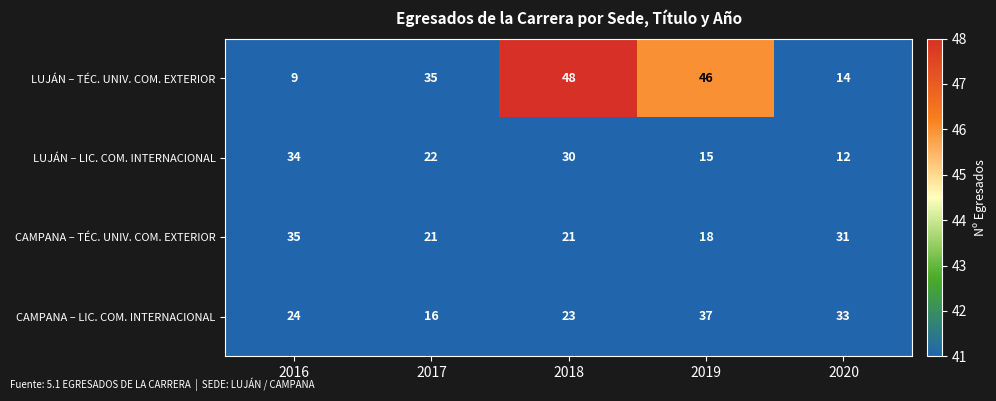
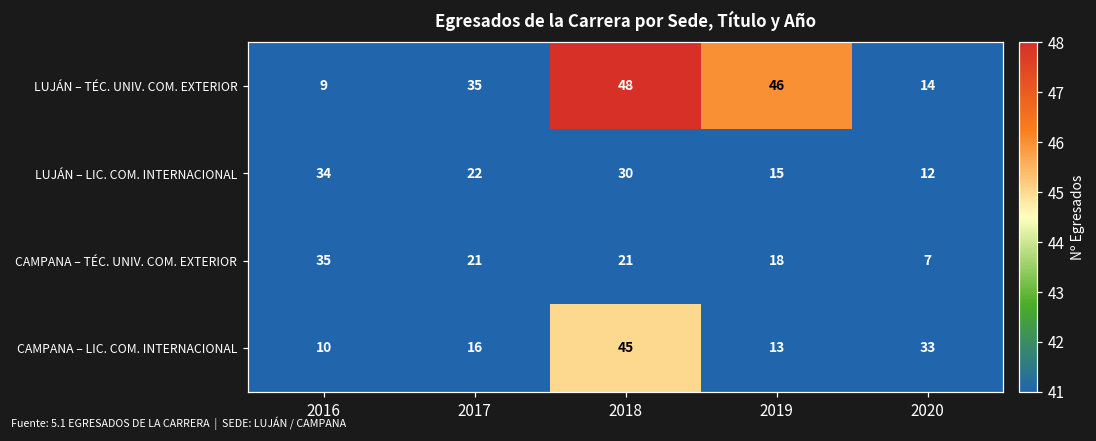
CAMPANA – TÉC. UNIV. COM. EXTERIOR, 2020: 31 -> 7
CAMPANA – LIC. COM. INTERNACIONAL, 2016: 24 -> 10
CAMPANA – LIC. COM. INTERNACIONAL, 2018: 23 -> 45
CAMPANA – LIC. COM. INTERNACIONAL, 2019: 37 -> 13
